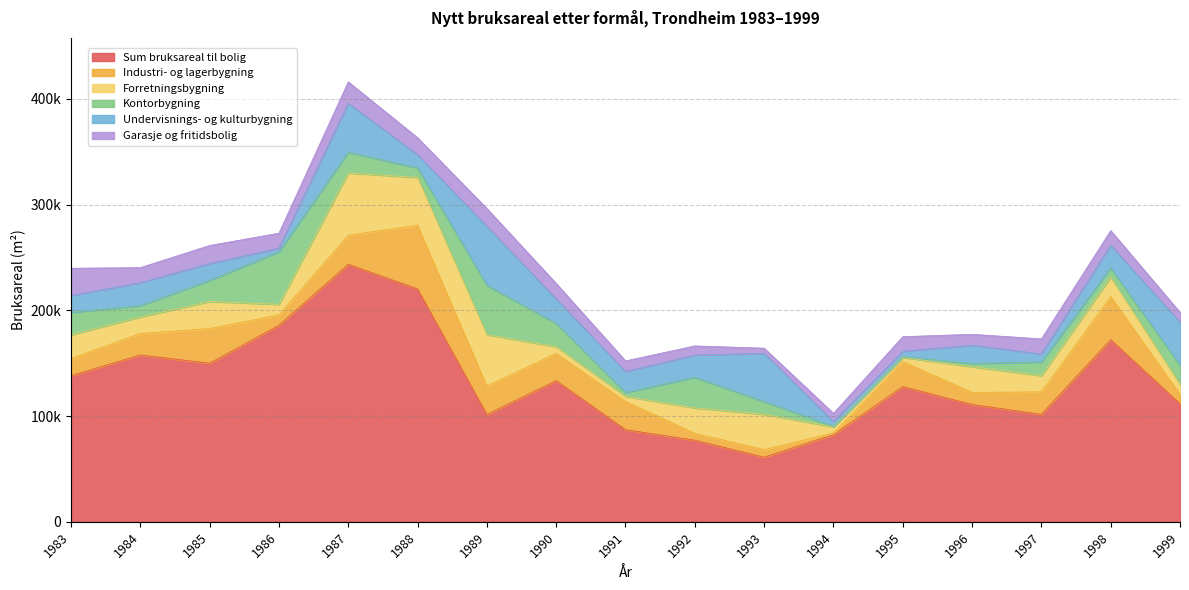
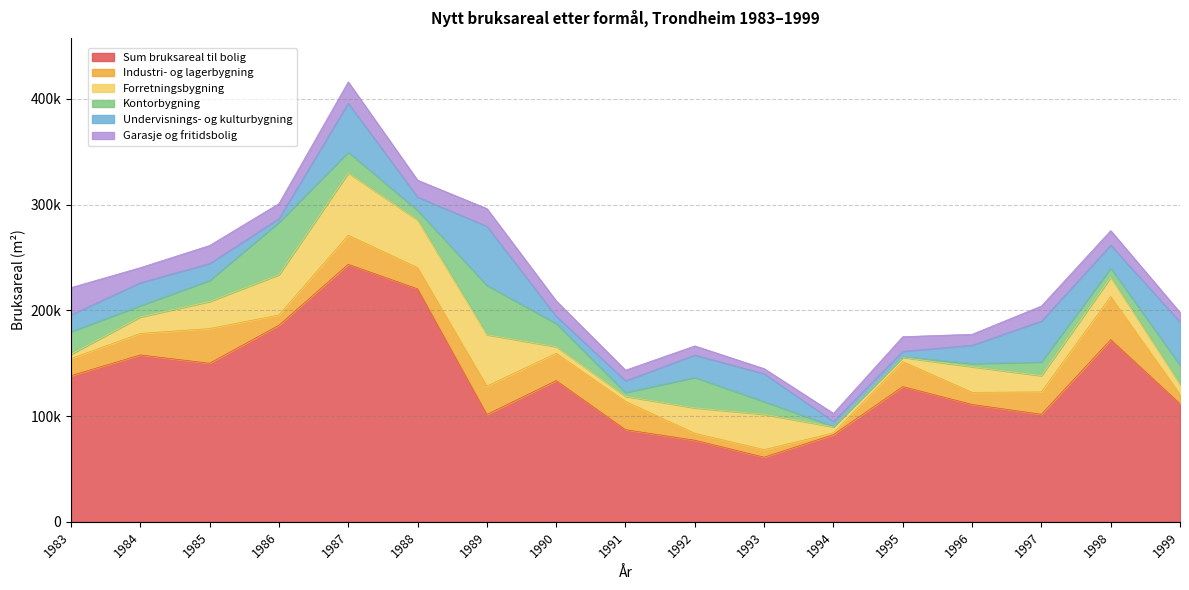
Forretningsbygning, 1983: 22000 -> 4000
Forretningsbygning, 1986: 10000 -> 38000
Industri- og lagerbygning, 1988: 60000 -> 20000
Undervisnings- og kulturbygning, 1990: 23000 -> 7000
Undervisnings- og kulturbygning, 1991: 20000 -> 11000
Undervisnings- og kulturbygning, 1993: 46000 -> 26000
Undervisnings- og kulturbygning, 1997: 8000 -> 39000
